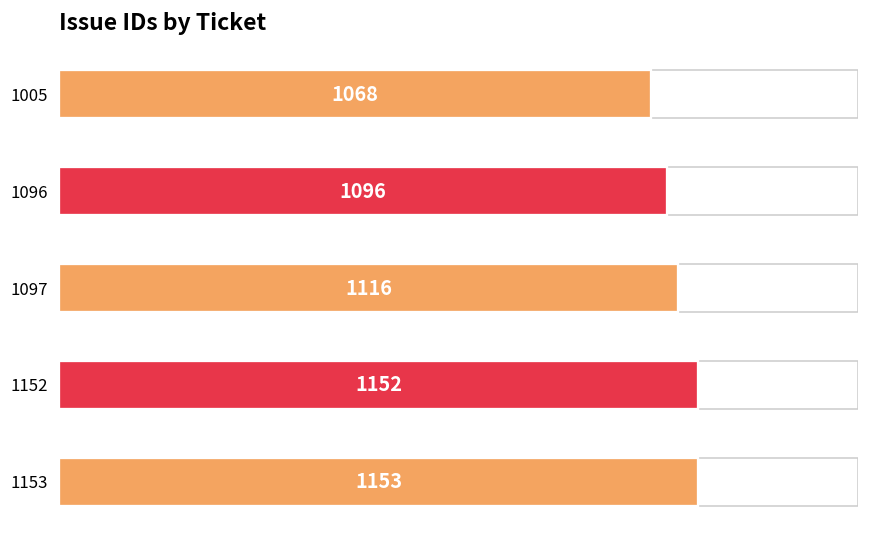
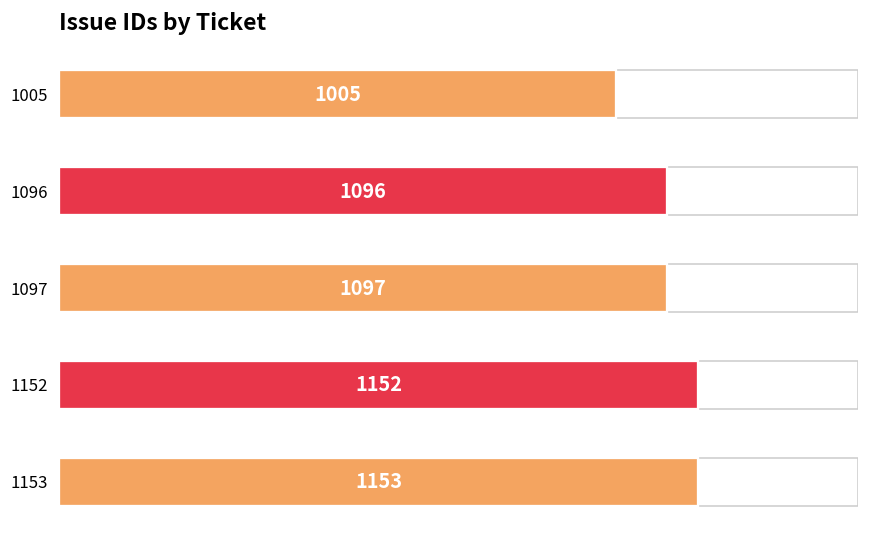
1005: 1068 -> 1005
1097: 1116 -> 1097
